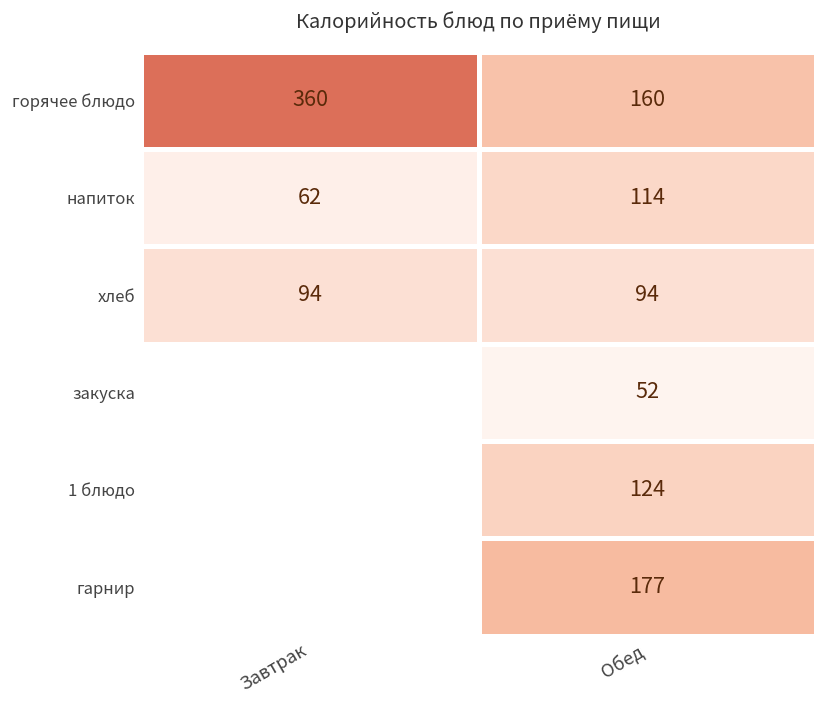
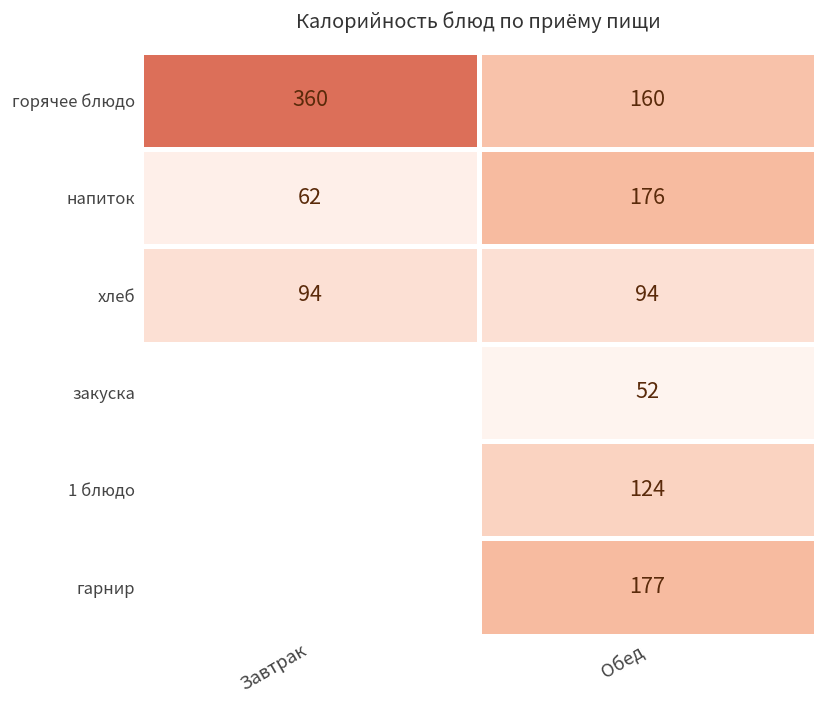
напиток, Обед: 114 -> 176
